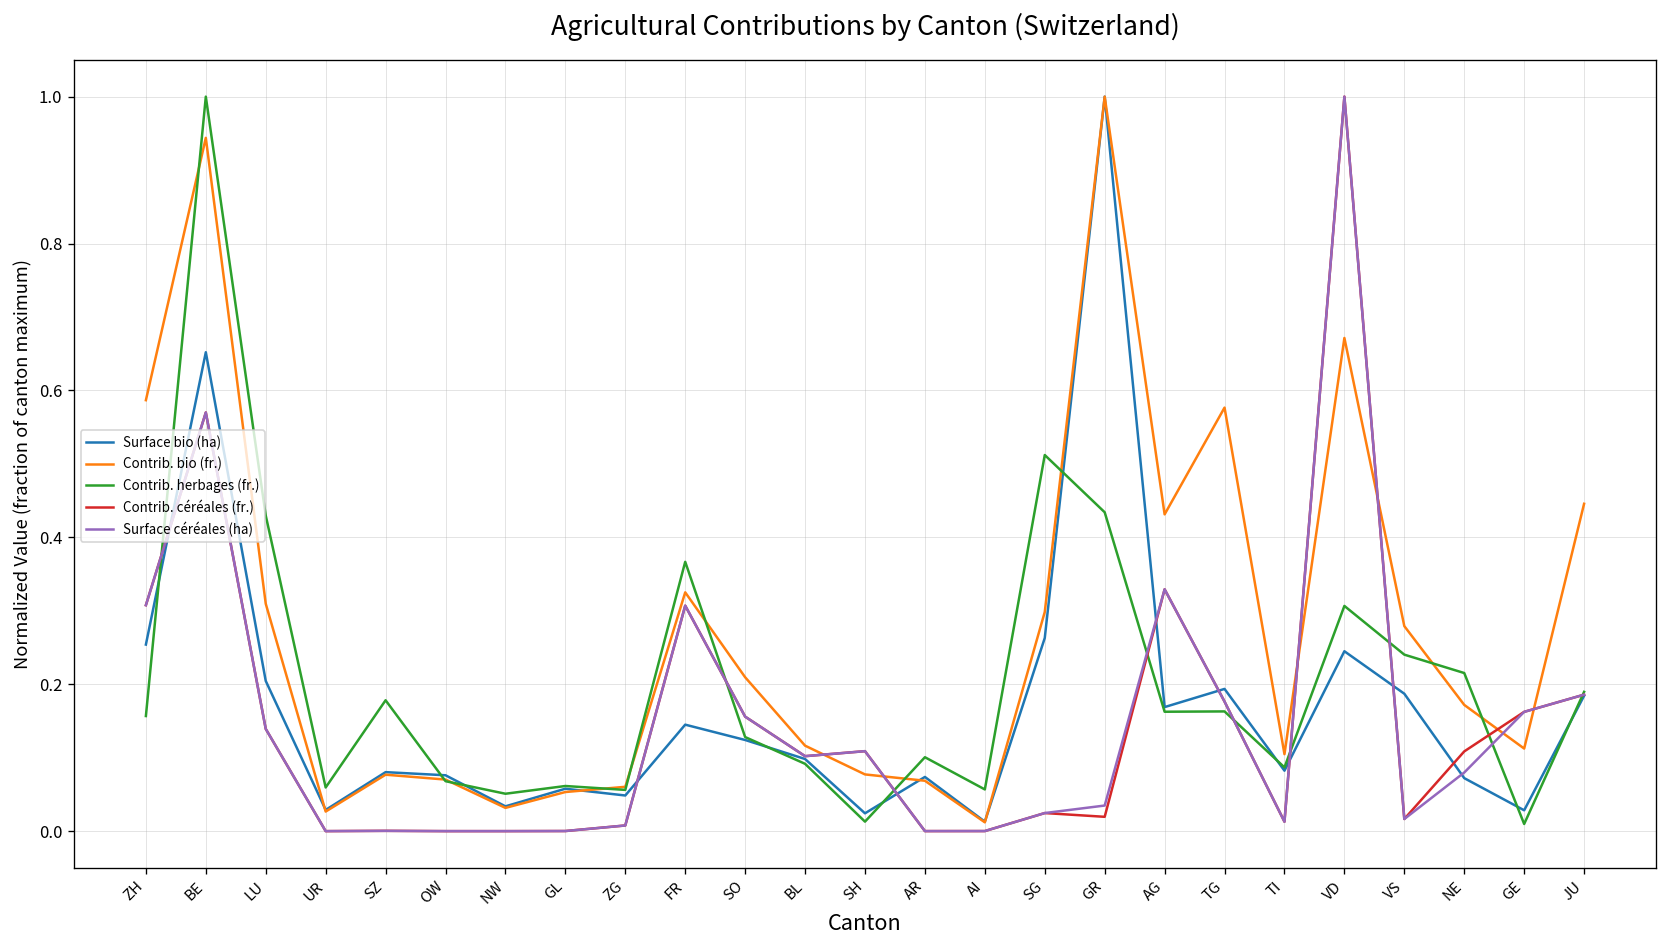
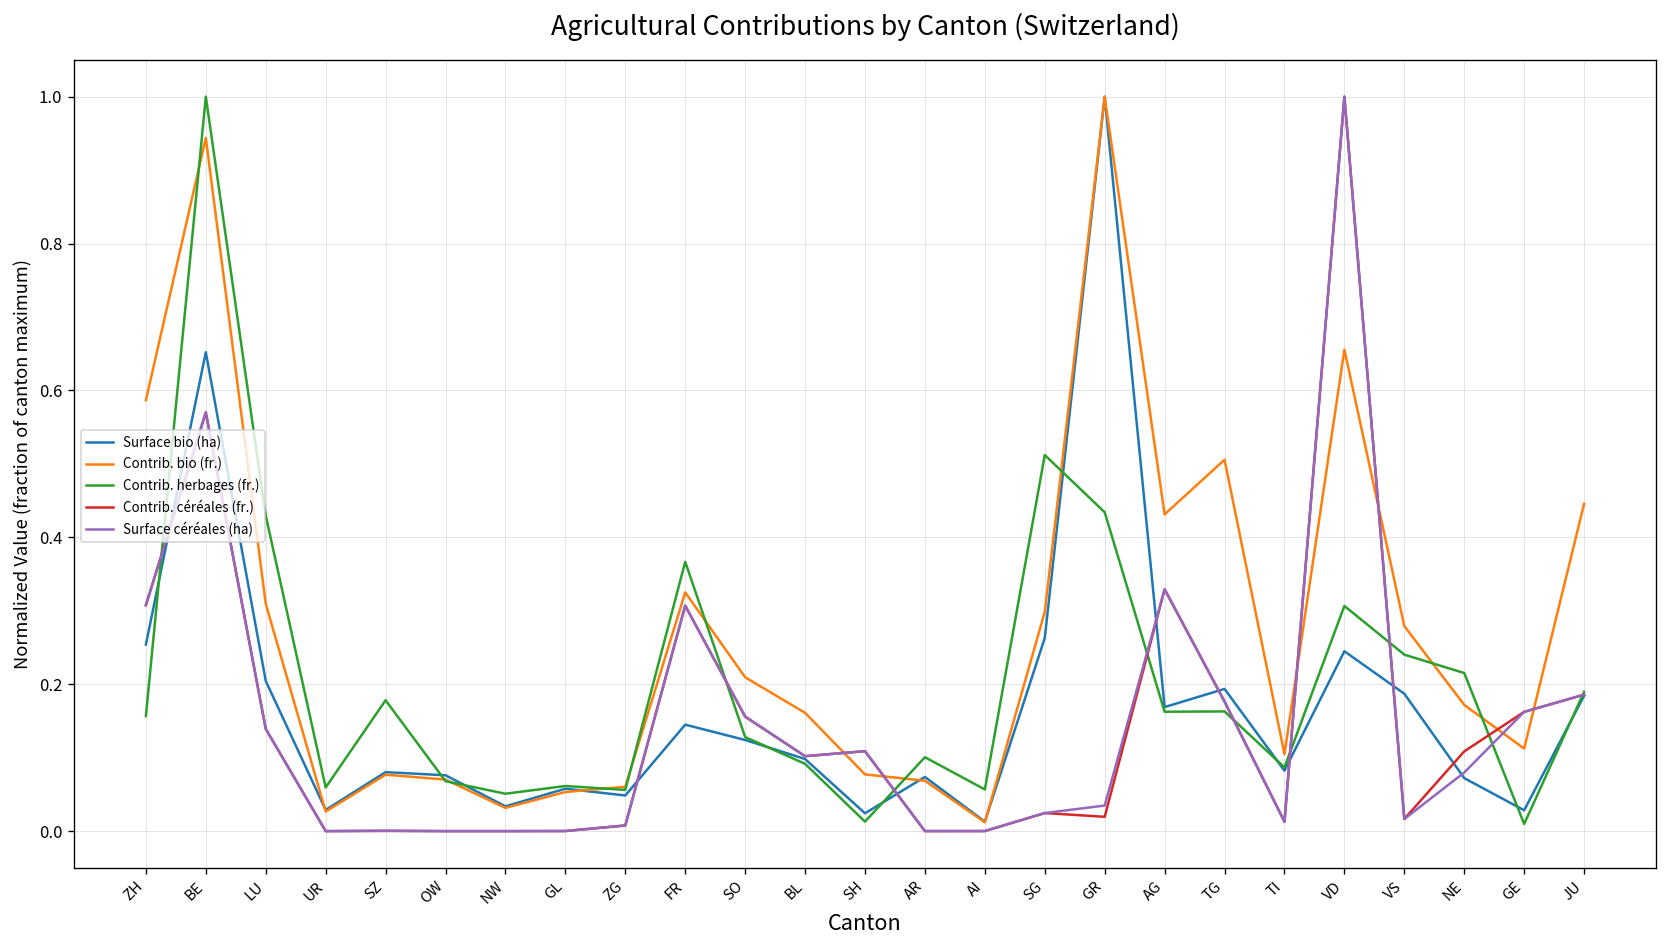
Contrib. bio (fr.), BL: 0.12 -> 0.16
Contrib. bio (fr.), TG: 0.58 -> 0.51
Contrib. bio (fr.), VD: 0.67 -> 0.66
